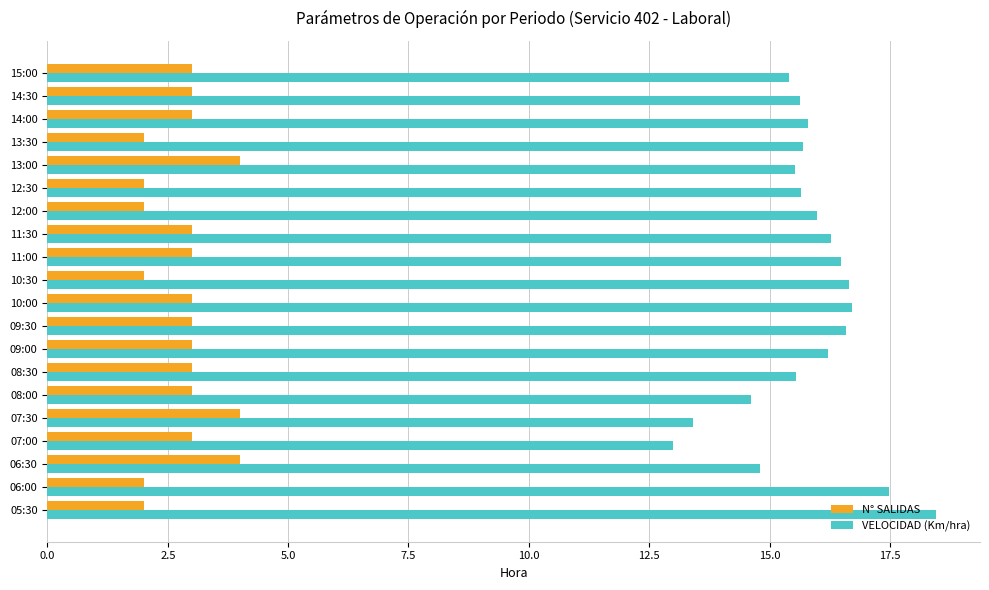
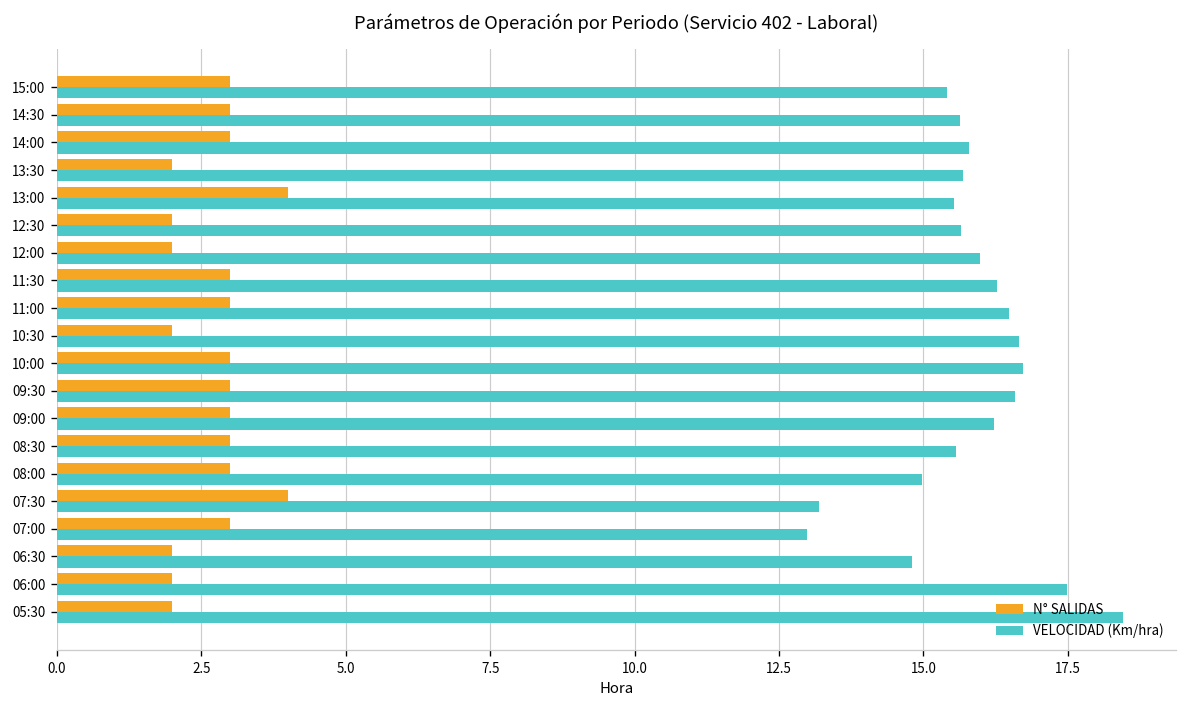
VELOCIDAD (Km/hra), 08:00: 14.6 -> 15.0
VELOCIDAD (Km/hra), 07:30: 13.4 -> 13.2
N° SALIDAS, 06:30: 4 -> 2
